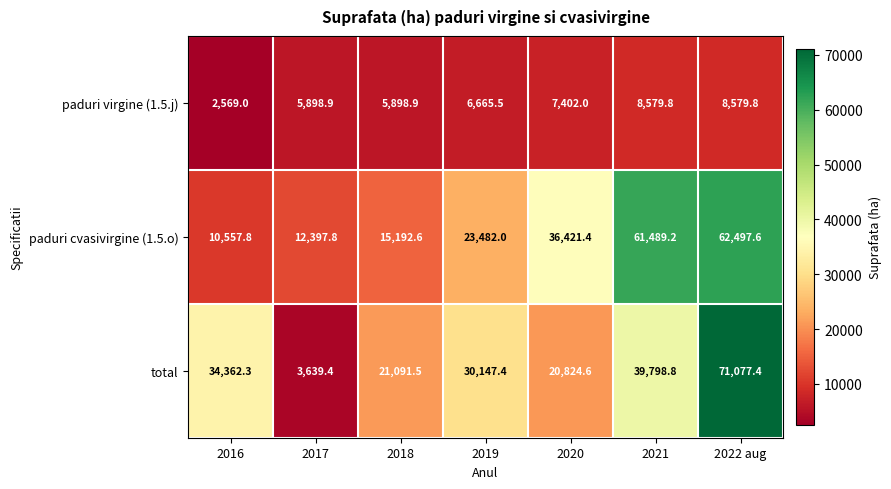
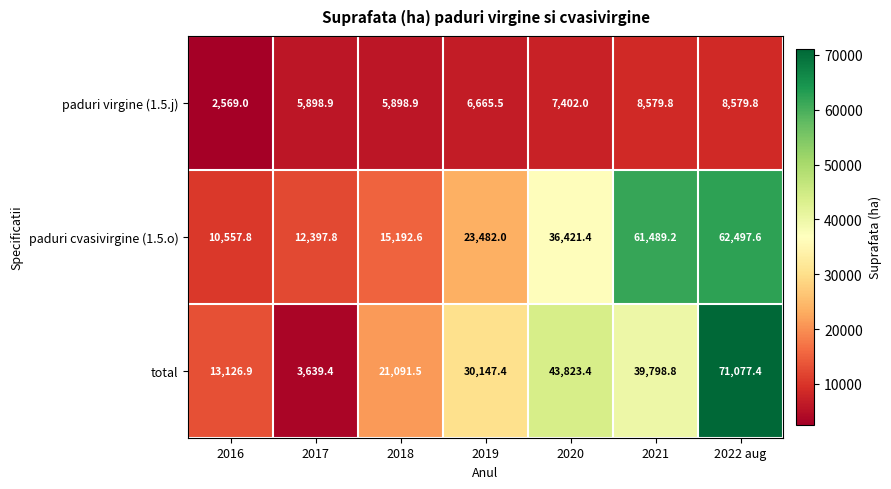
total, 2016: 34,362.3 -> 13,126.9
total, 2020: 20,824.6 -> 43,823.4
